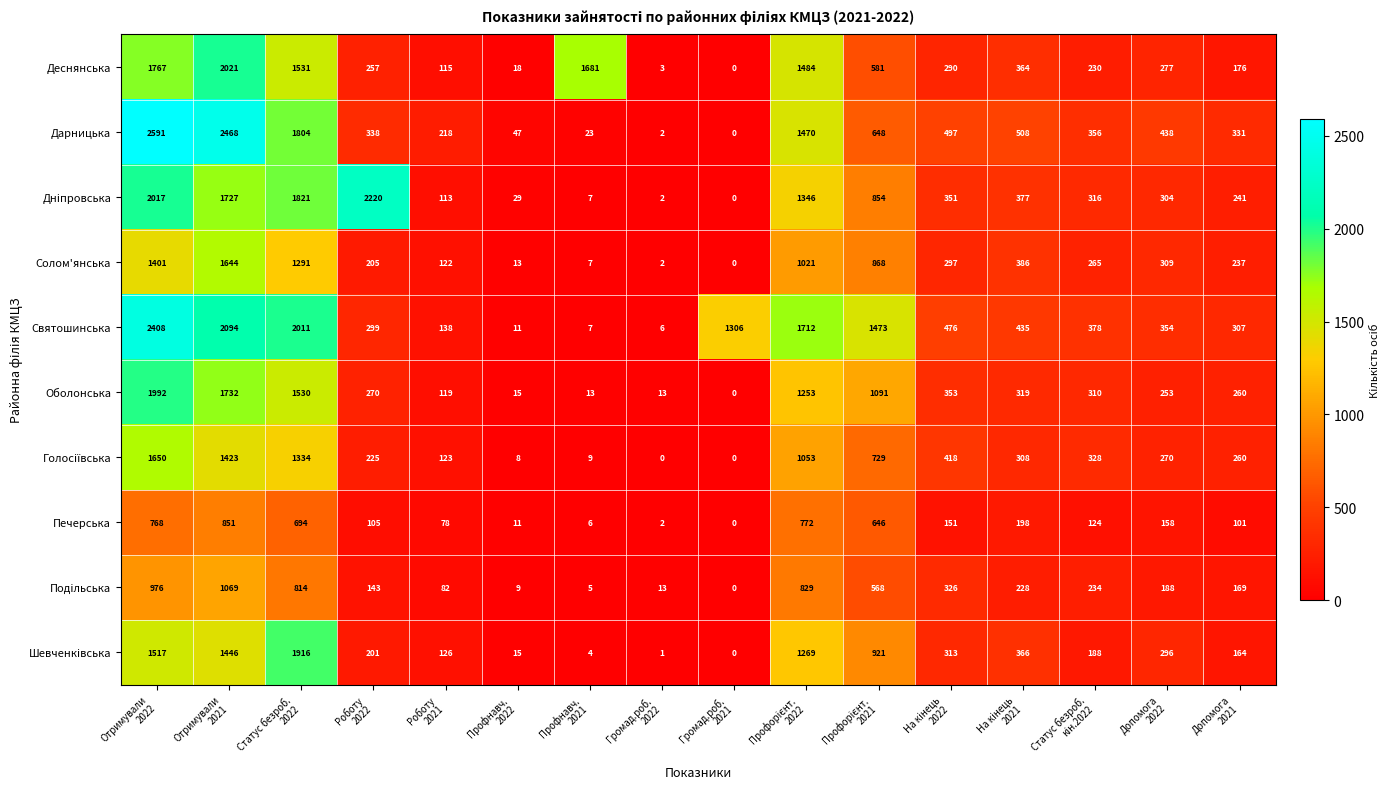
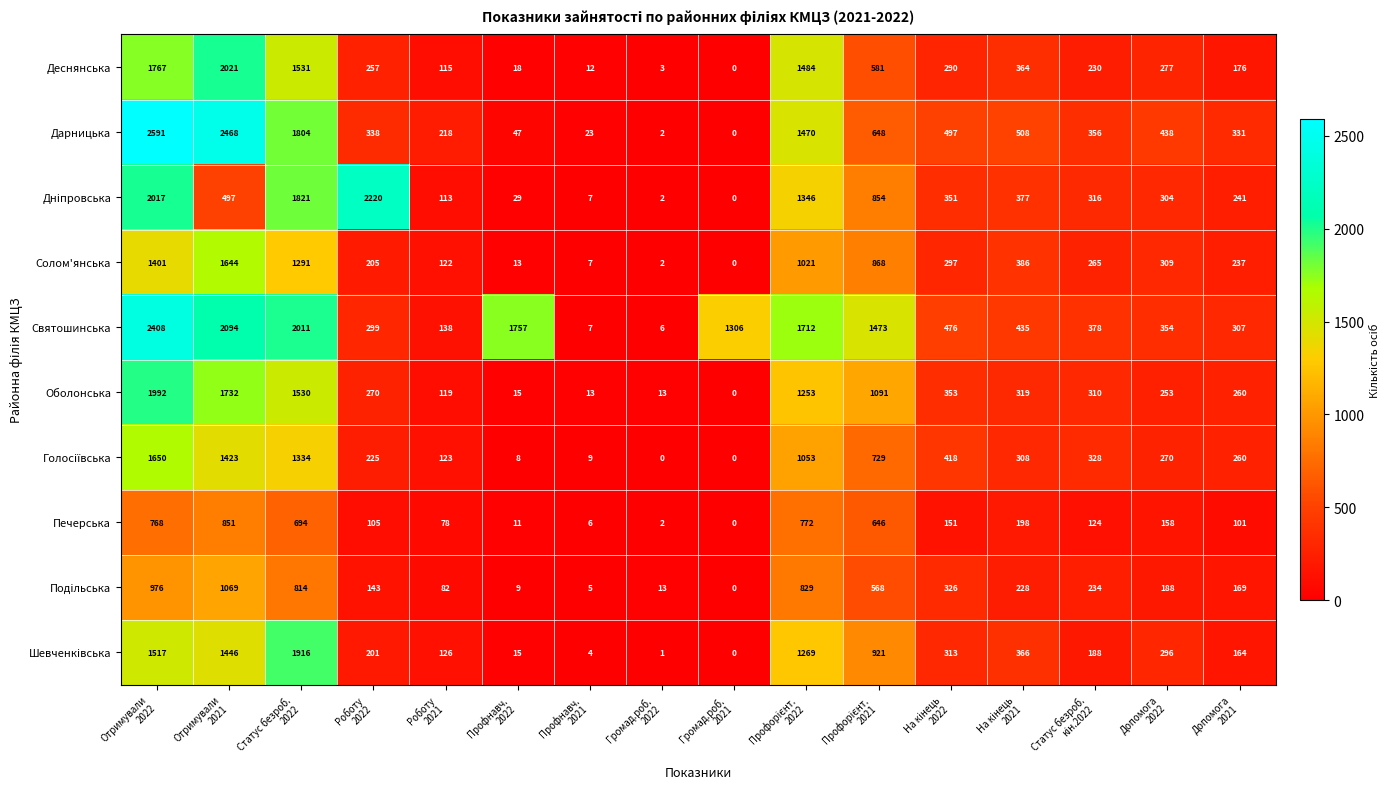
Деснянська, Профнавч. 2021: 1681 -> 12
Дніпровська, Отримували 2021: 1727 -> 497
Святошинська, Профнавч. 2022: 11 -> 1757
